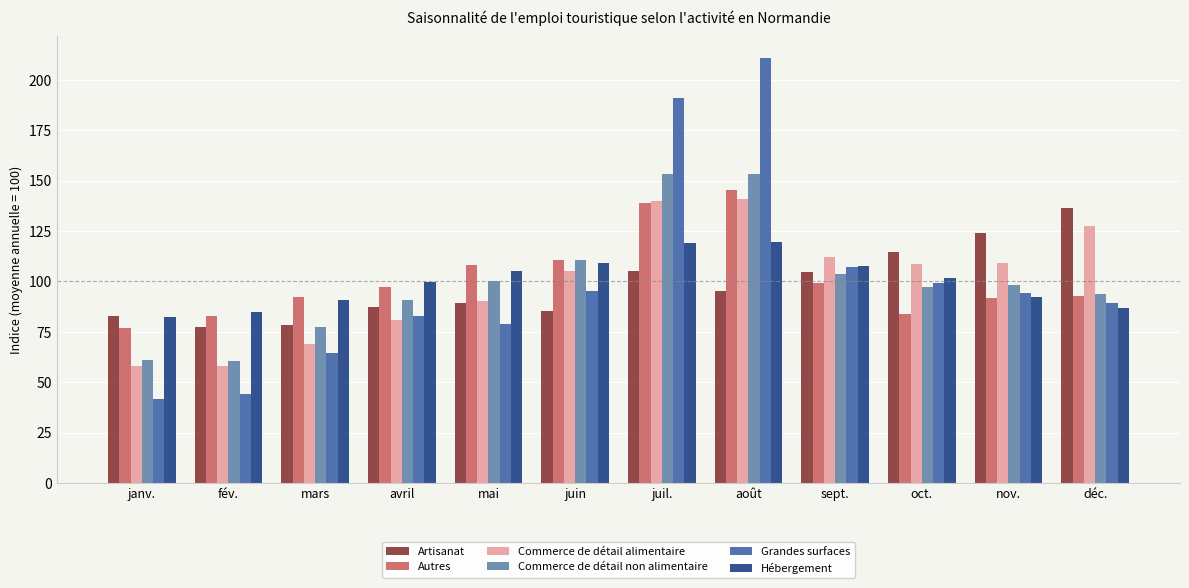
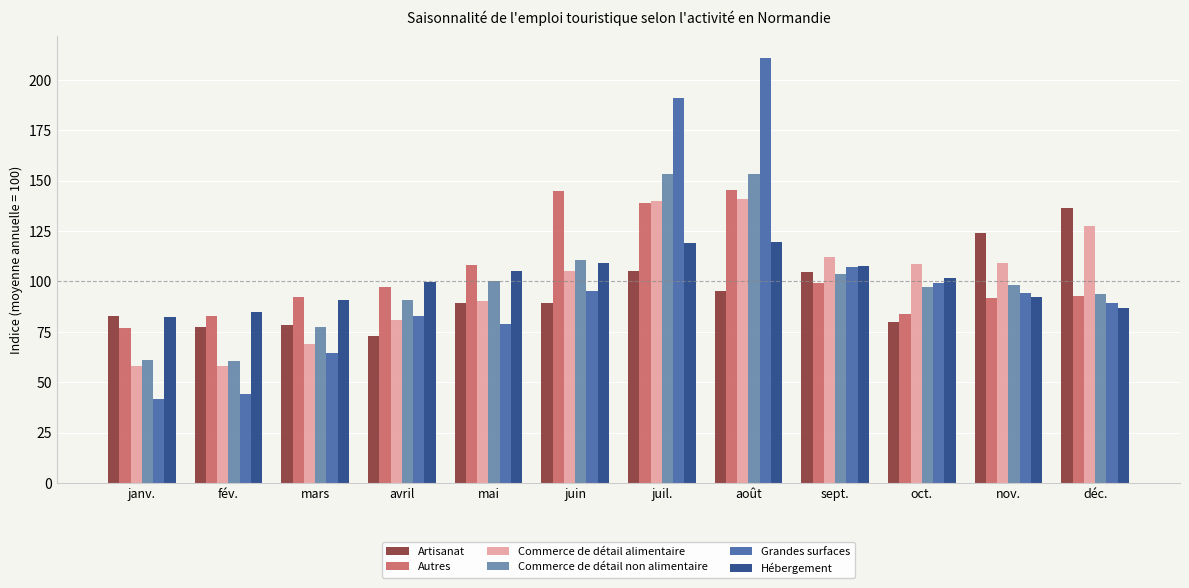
Artisanat, avril: 87 -> 73
Artisanat, juin: 85 -> 89
Autres, juin: 111 -> 145
Artisanat, oct.: 115 -> 80
